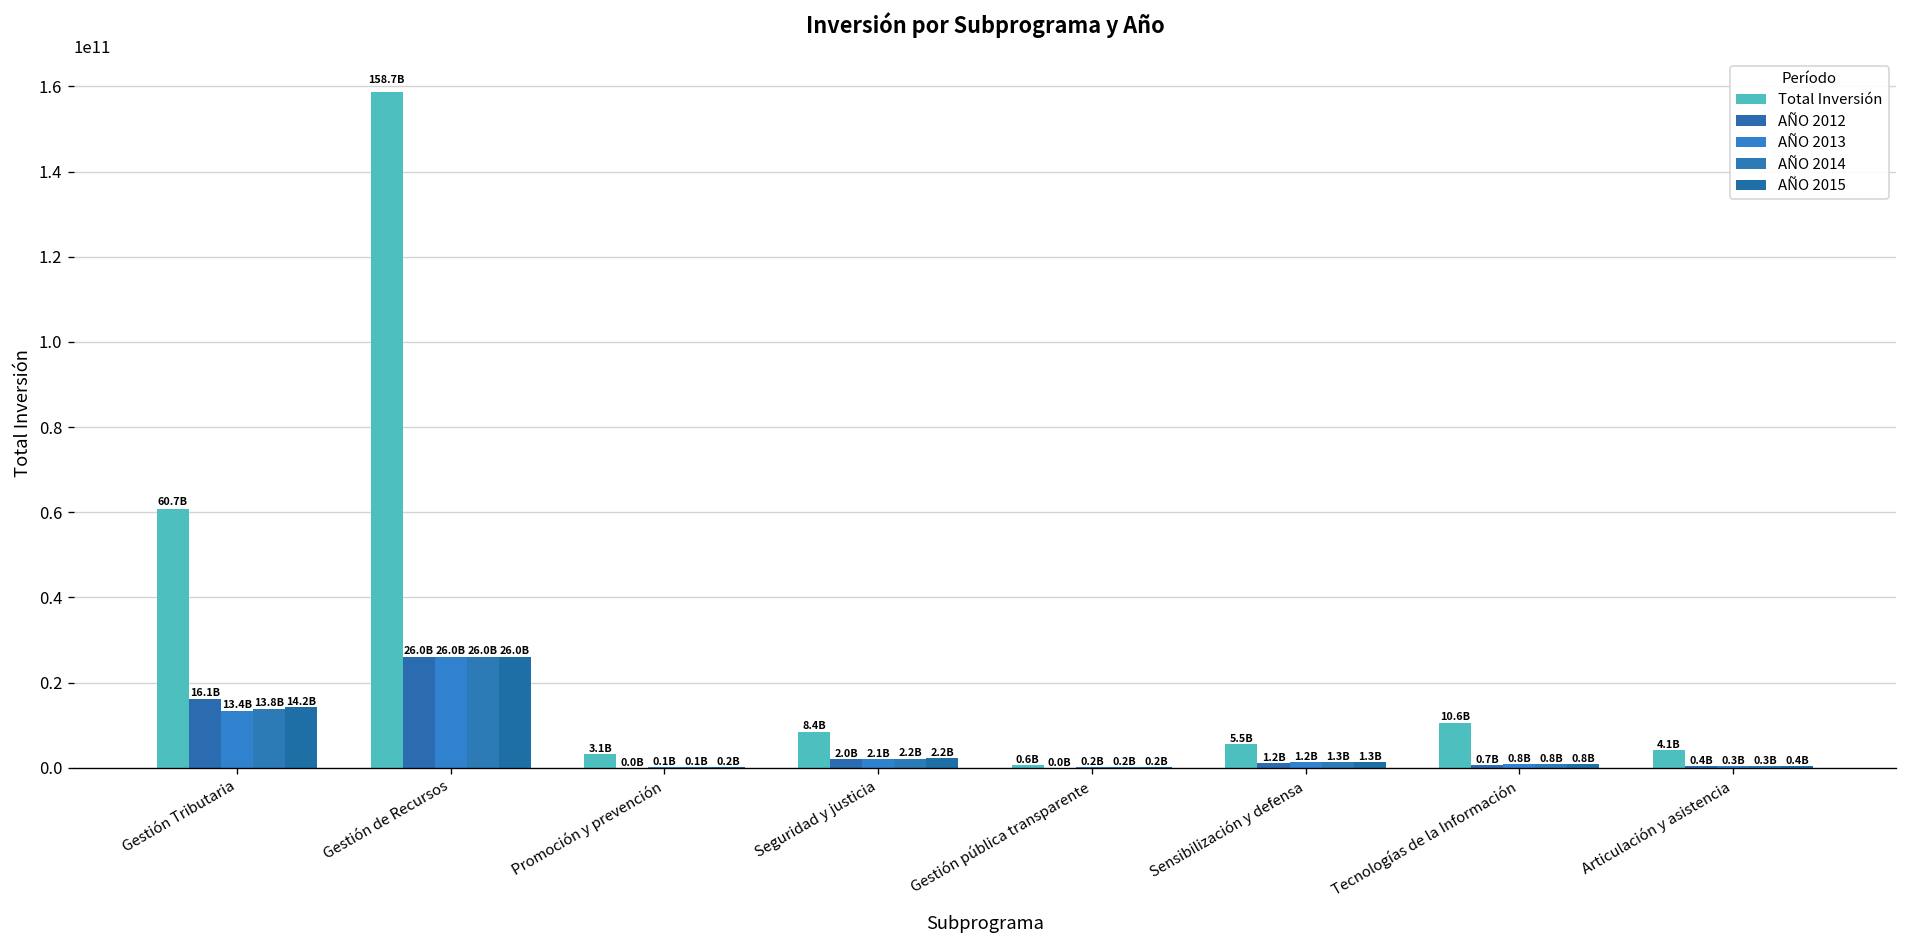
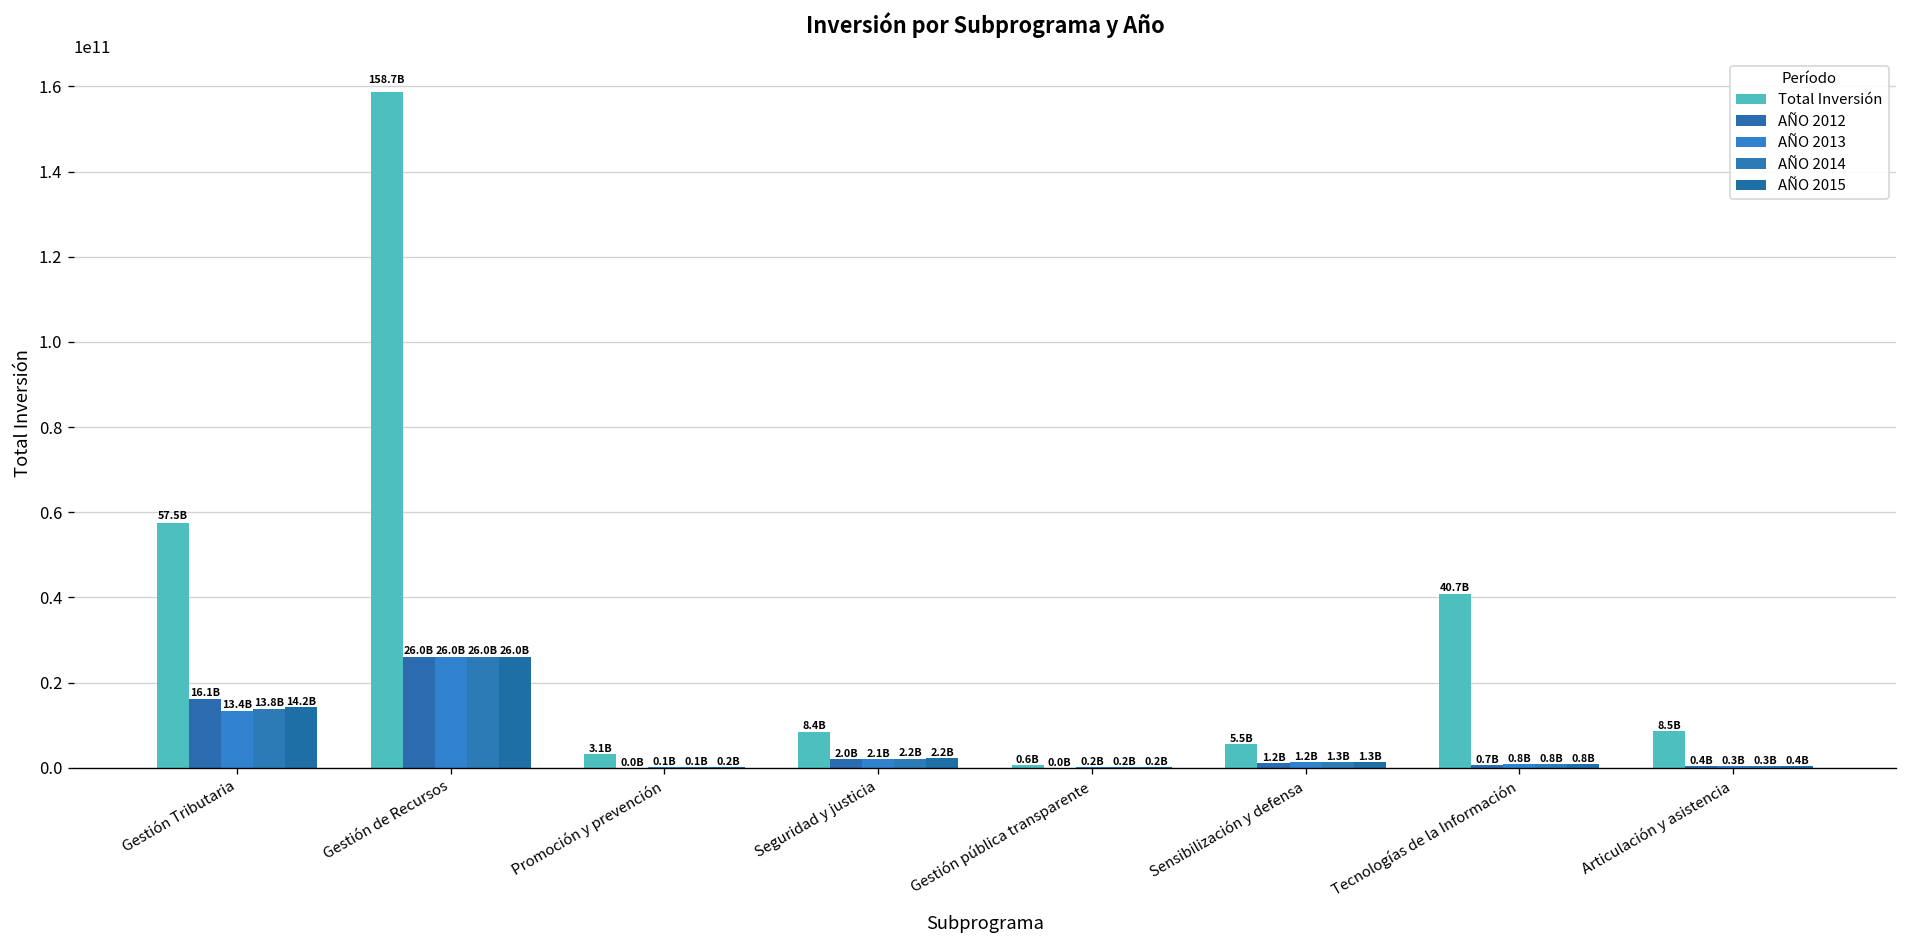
Total Inversión, Gestión Tributaria: 60.7B -> 57.5B
Total Inversión, Tecnologías de la Información: 10.6B -> 40.7B
Total Inversión, Articulación y asistencia: 4.1B -> 8.5B
